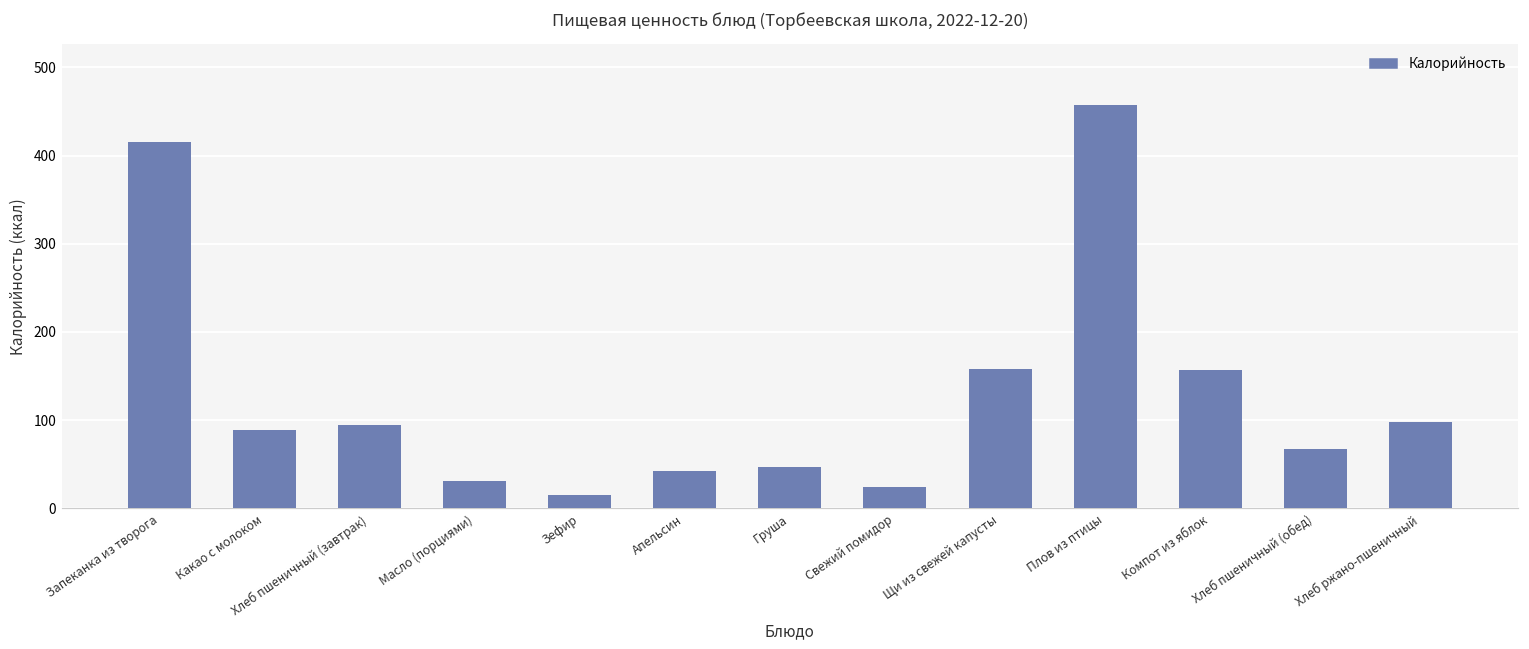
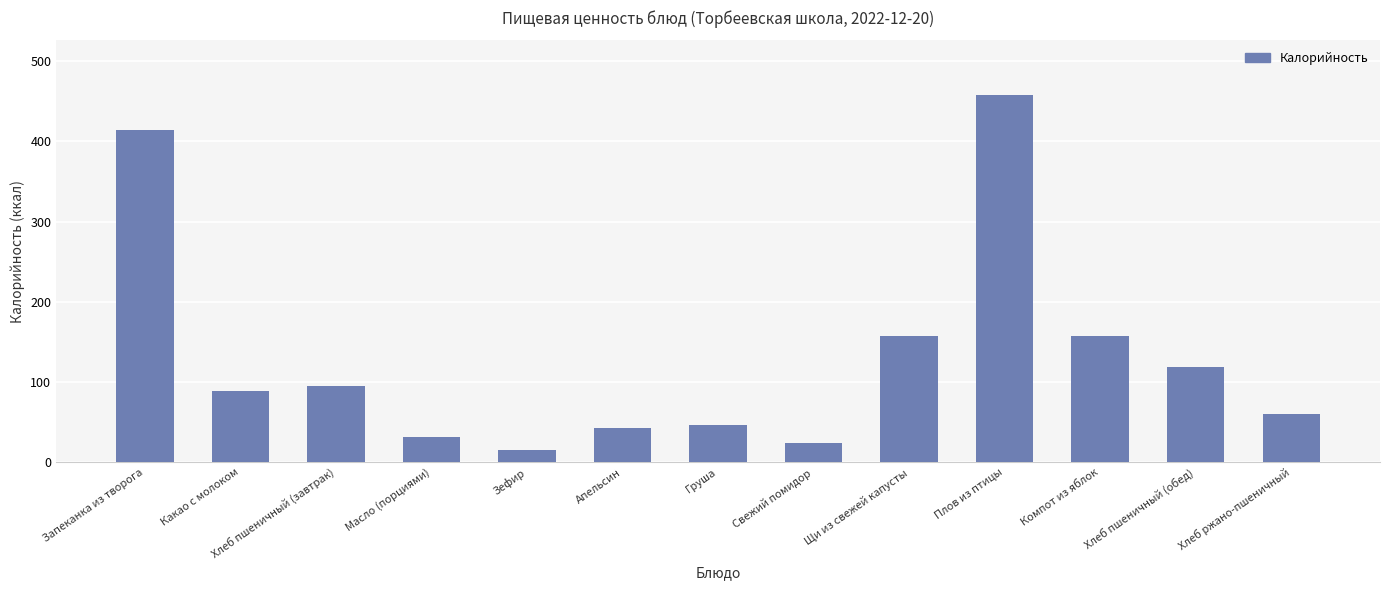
Хлеб пшеничный (обед): 70 -> 120
Хлеб ржано-пшеничный: 100 -> 60
